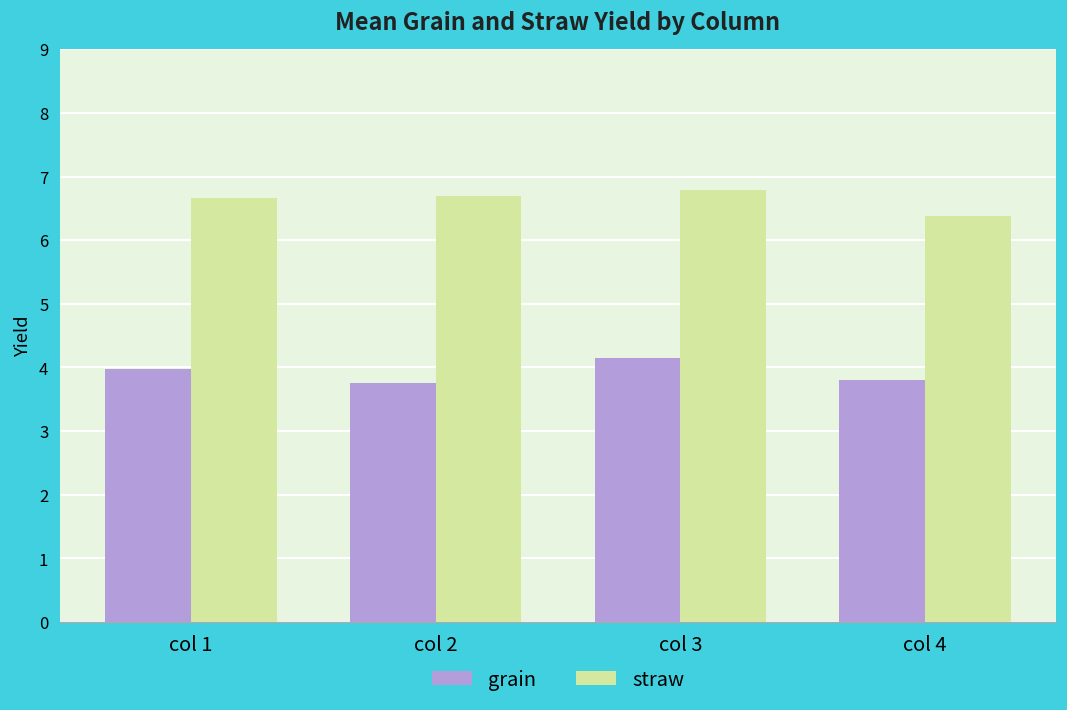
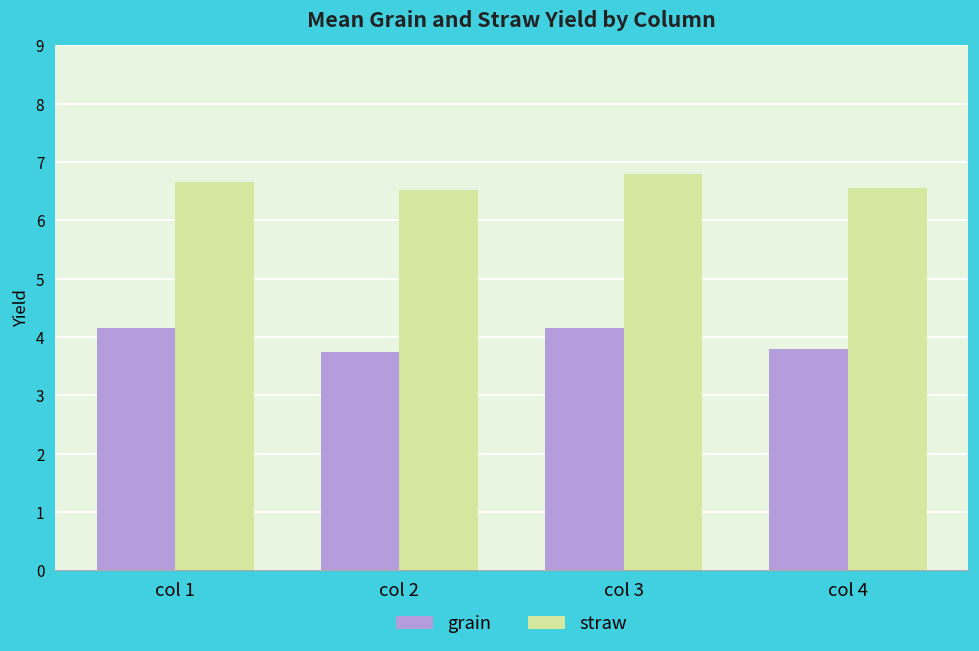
grain, col 1: 4.0 -> 4.2
straw, col 2: 6.7 -> 6.5
straw, col 4: 6.4 -> 6.6
